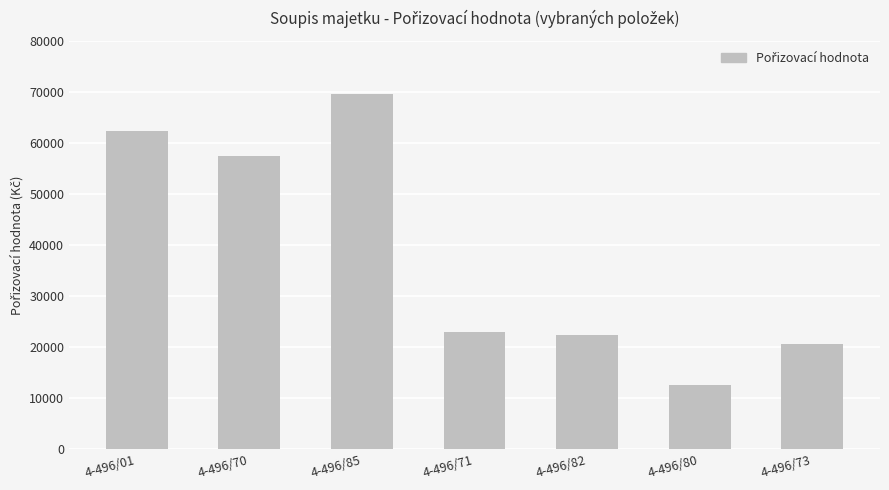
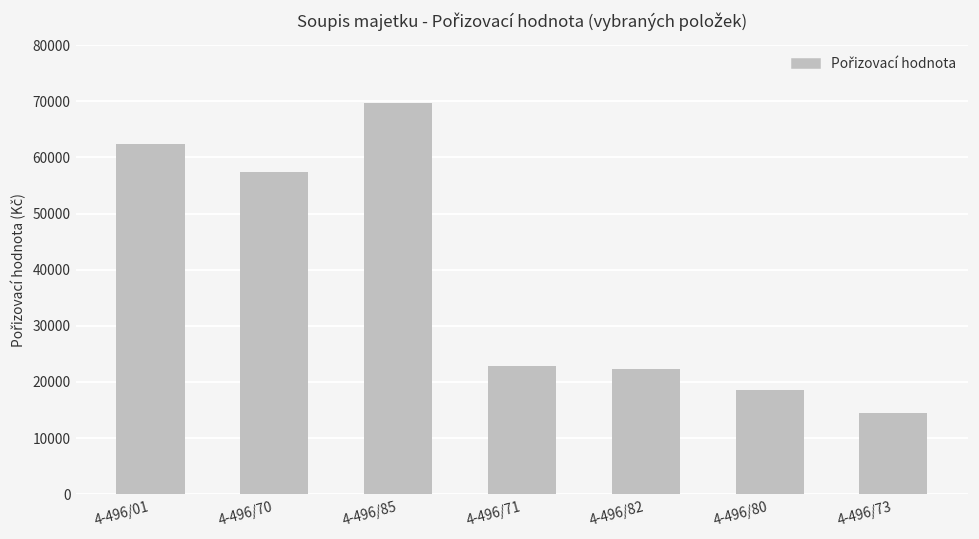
4-496/80: 13000 -> 19000
4-496/73: 21000 -> 14000
